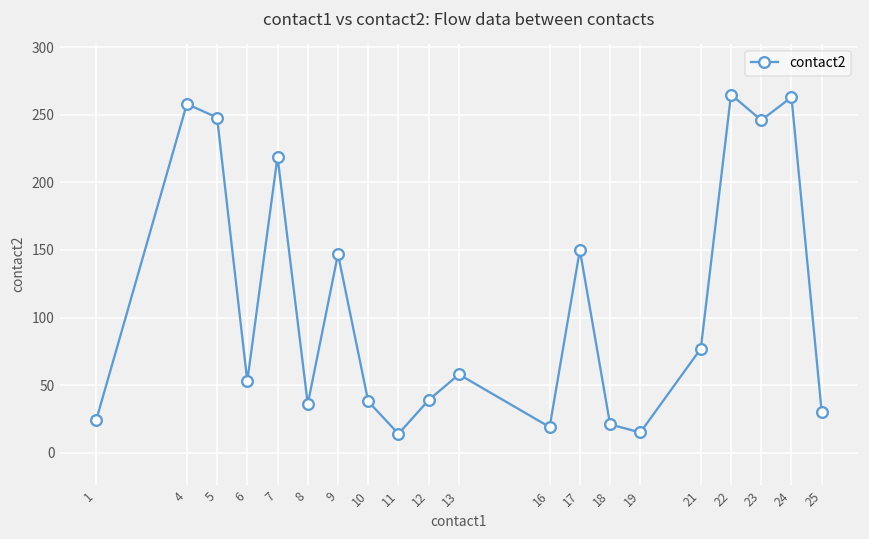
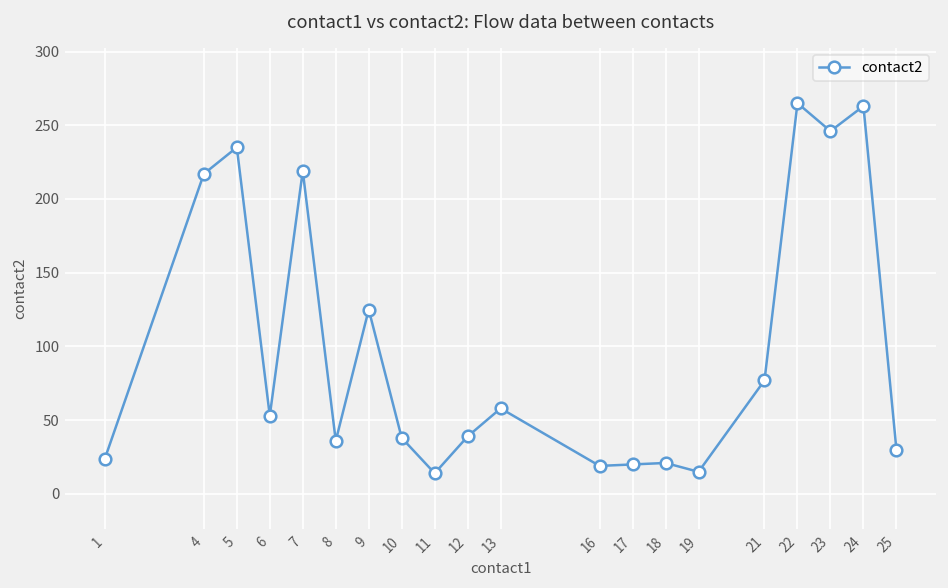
4: 258 -> 217
5: 248 -> 235
9: 147 -> 125
17: 150 -> 20
